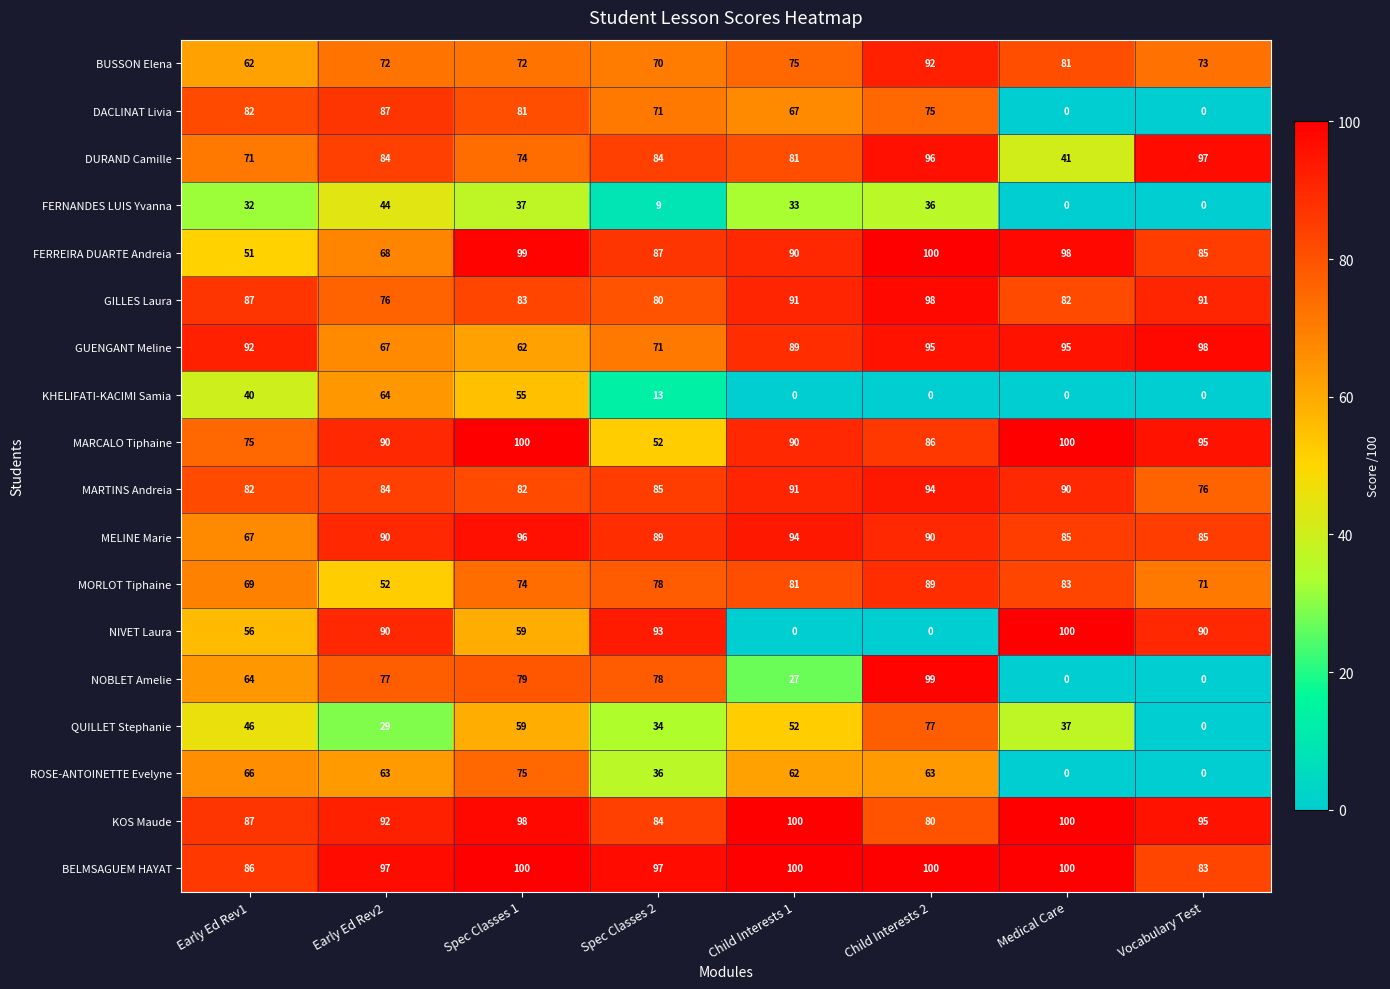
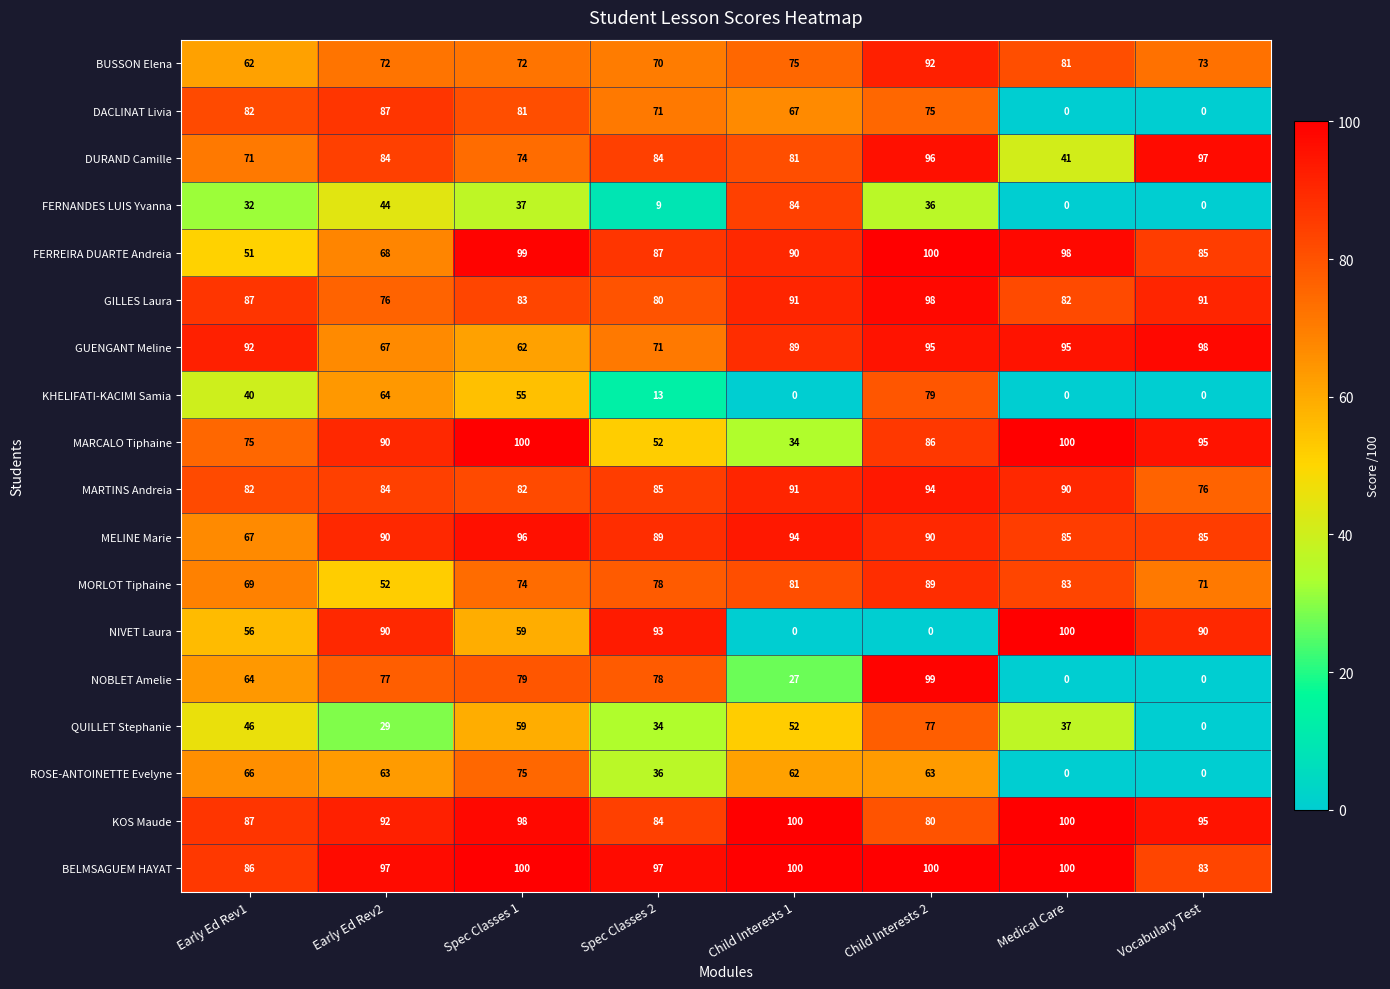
FERNANDES LUIS Yvanna, Child Interests 1: 33 -> 84
KHELIFATI-KACIMI Samia, Child Interests 2: 0 -> 79
MARCALO Tiphaine, Child Interests 1: 90 -> 34
